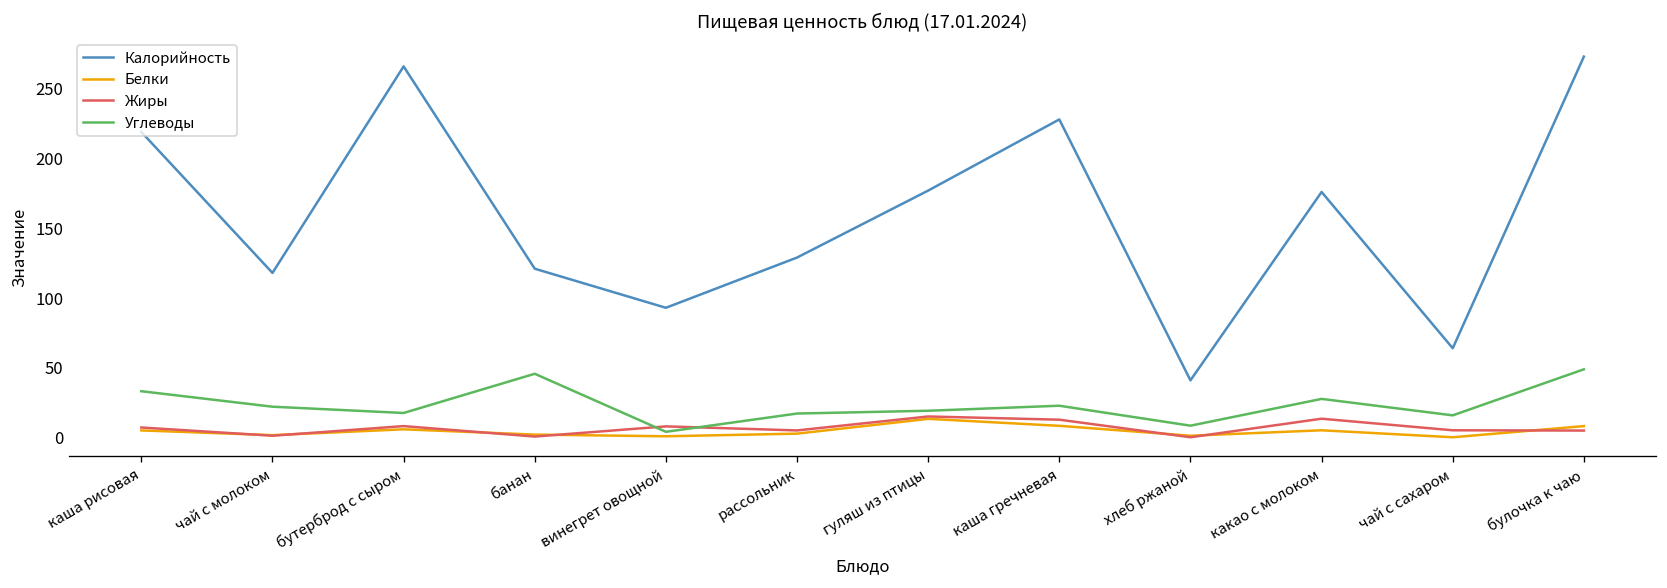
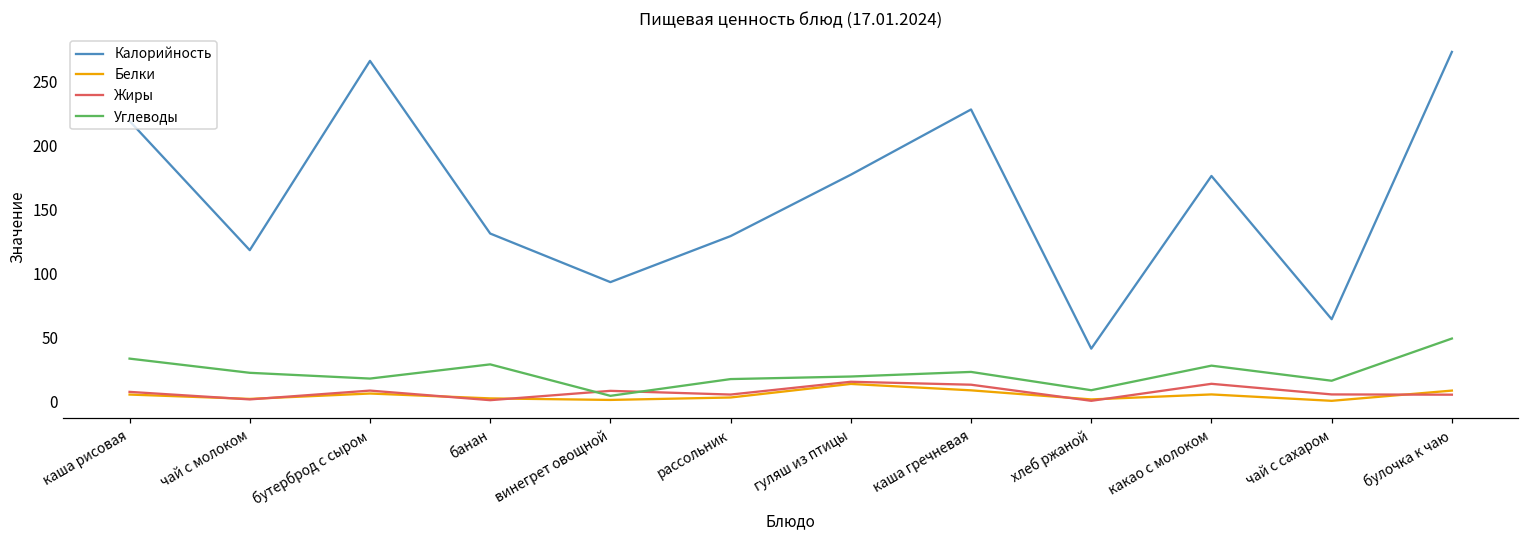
Калорийность, банан: 121 -> 131
Углеводы, банан: 46 -> 29
